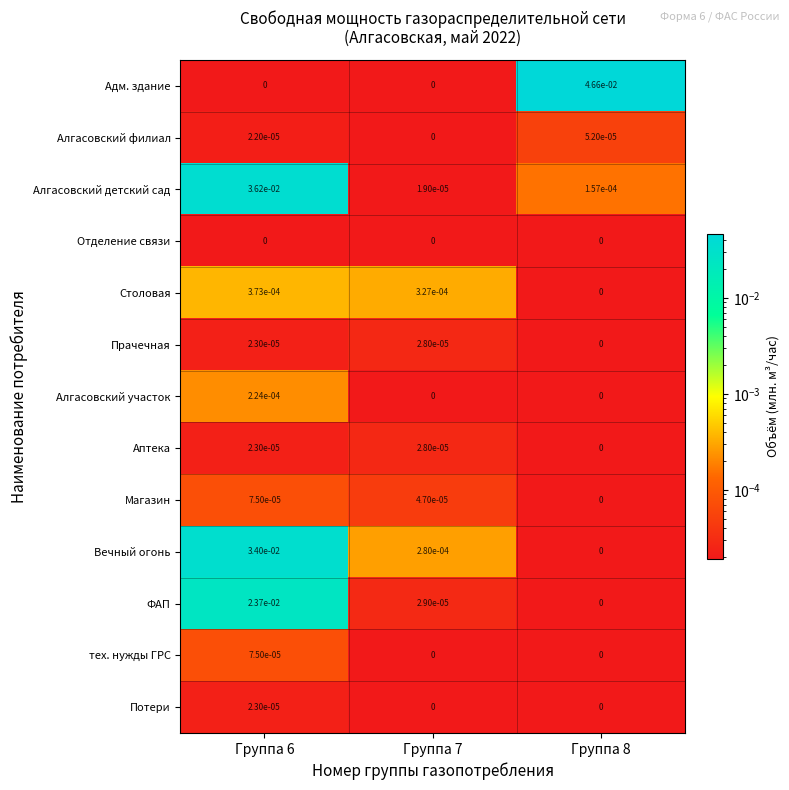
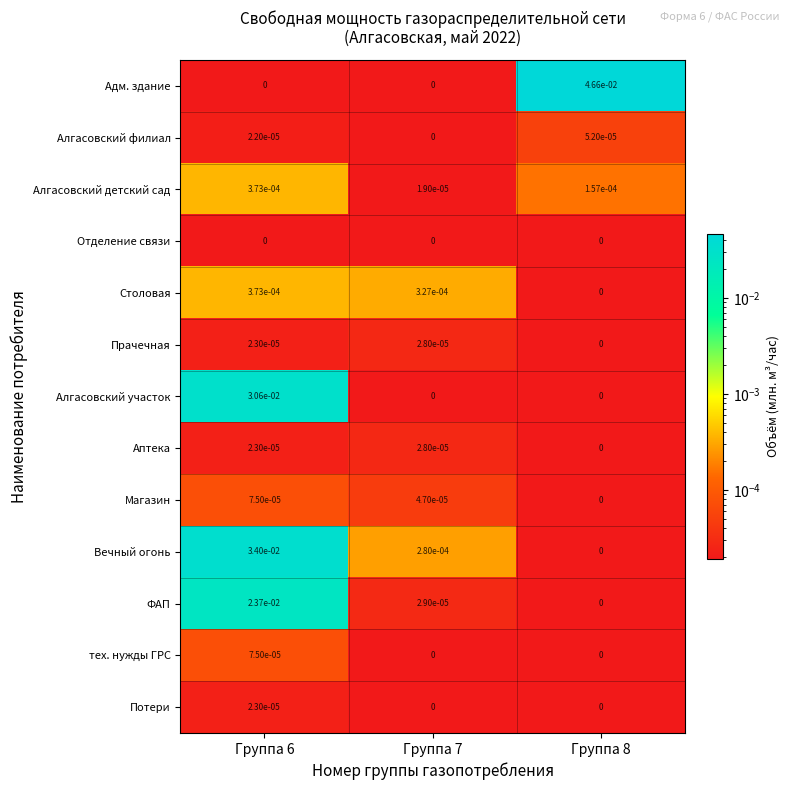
Алгасовский детский сад, Группа 6: 3.62e-02 -> 3.73e-04
Алгасовский участок, Группа 6: 2.24e-04 -> 3.06e-02
